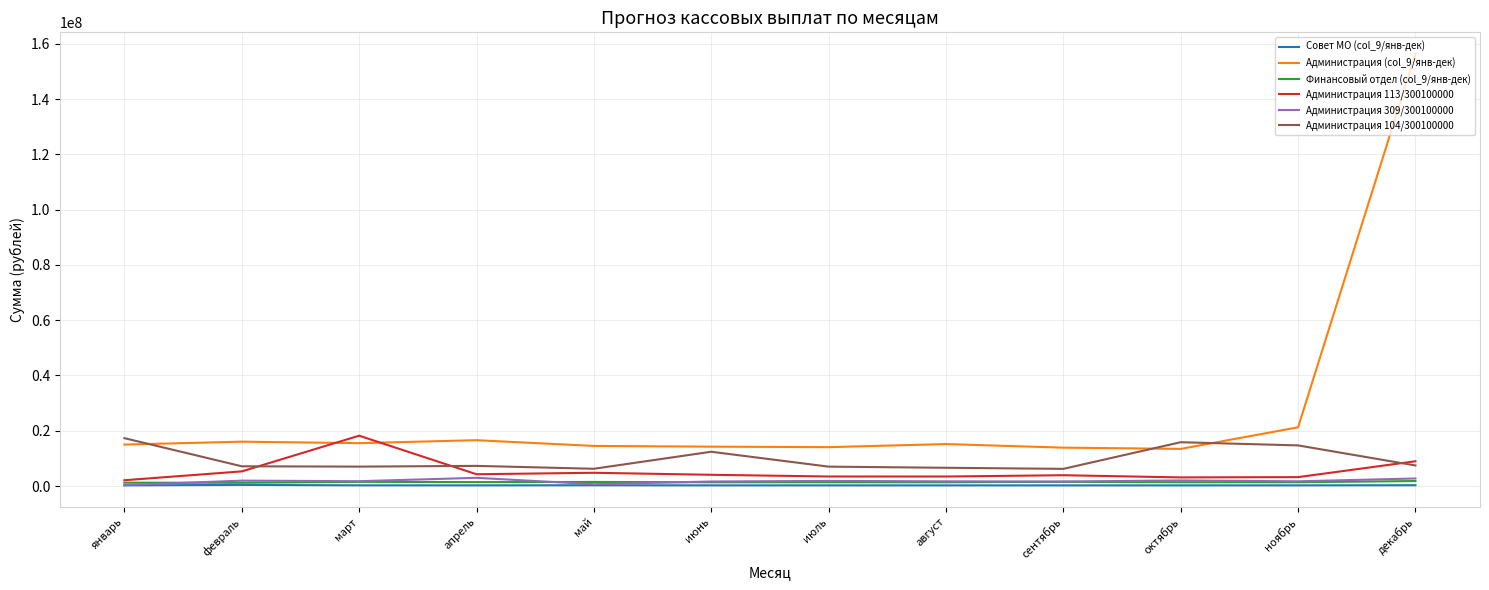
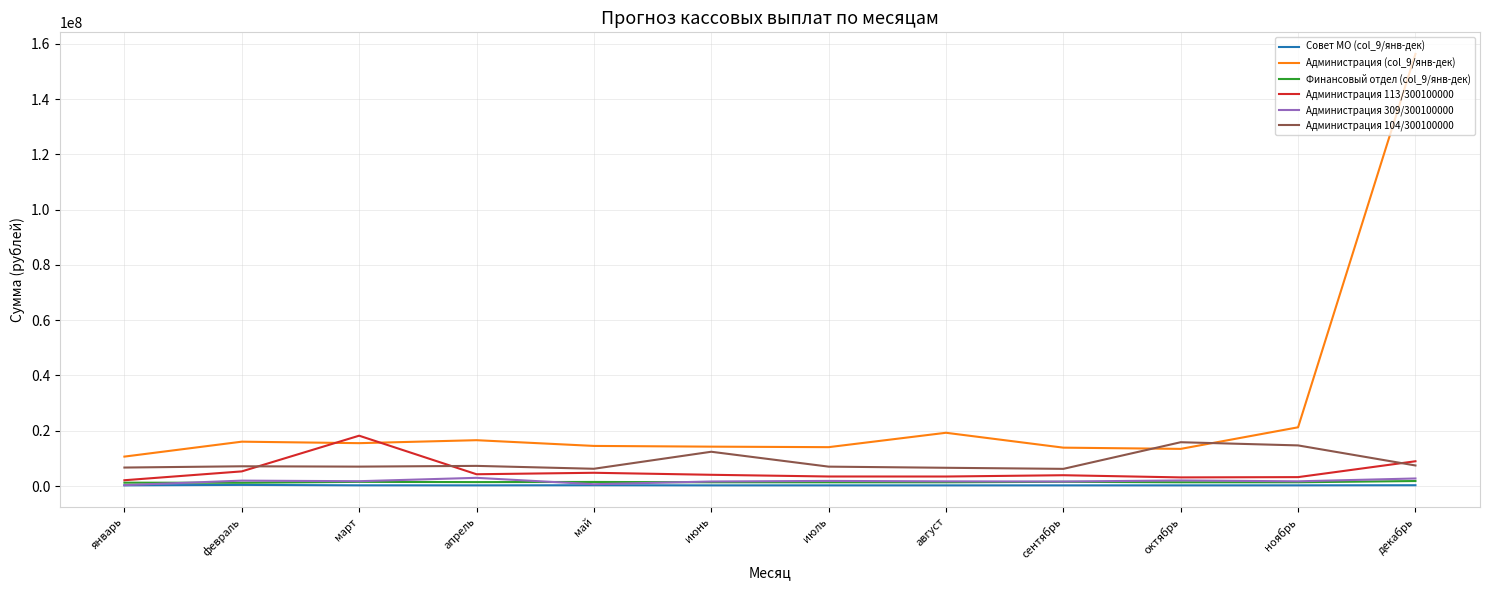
Администрация (col_9/янв-дек), январь: 15000000 -> 11000000
Администрация 104/300100000, январь: 17000000 -> 7000000
Администрация (col_9/янв-дек), август: 15000000 -> 19000000
